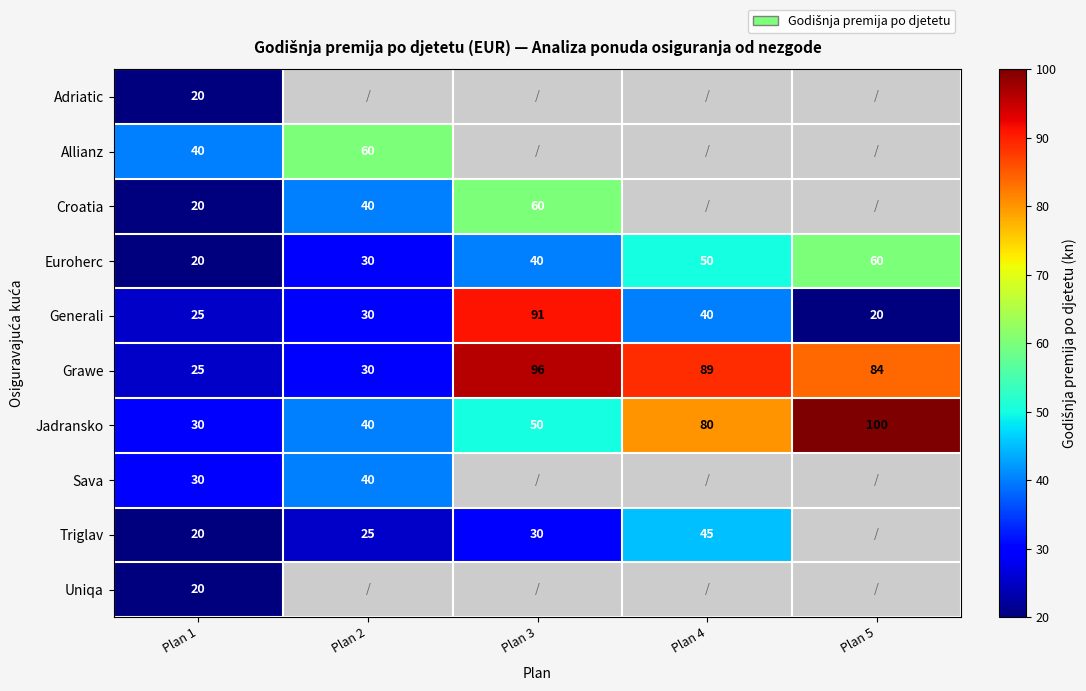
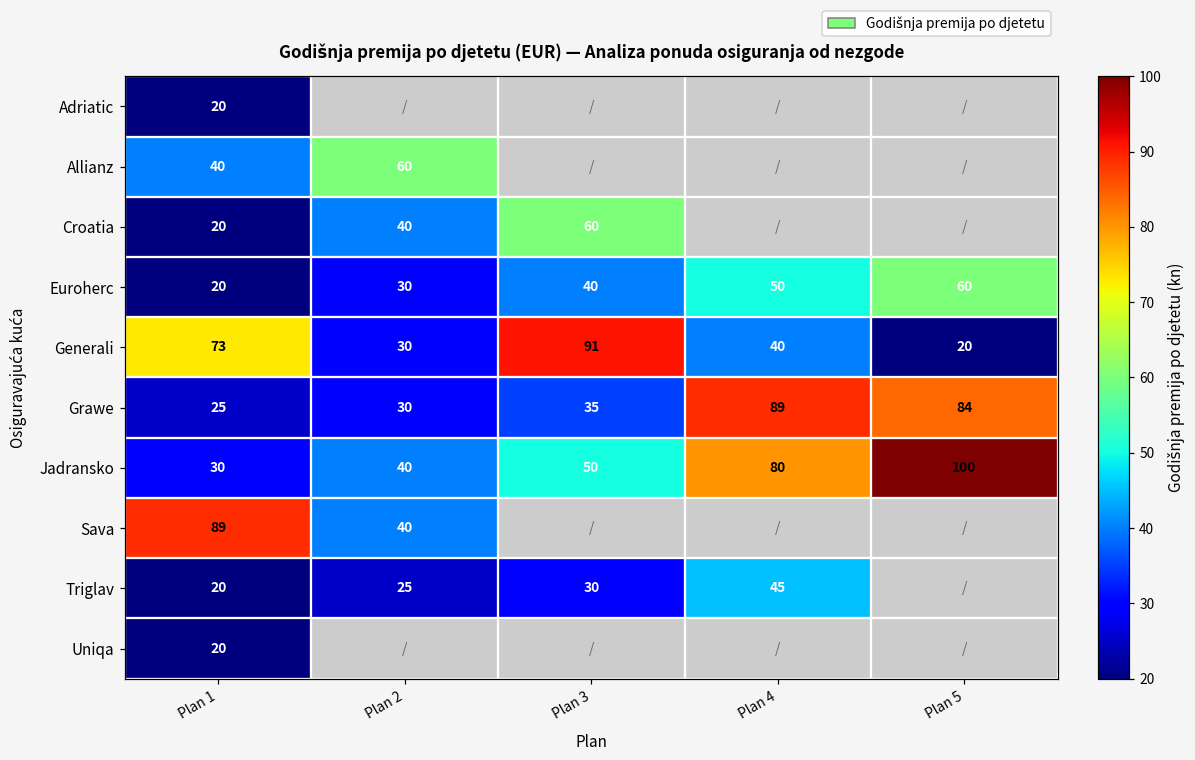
Generali, Plan 1: 25 -> 73
Grawe, Plan 3: 96 -> 35
Sava, Plan 1: 30 -> 89
